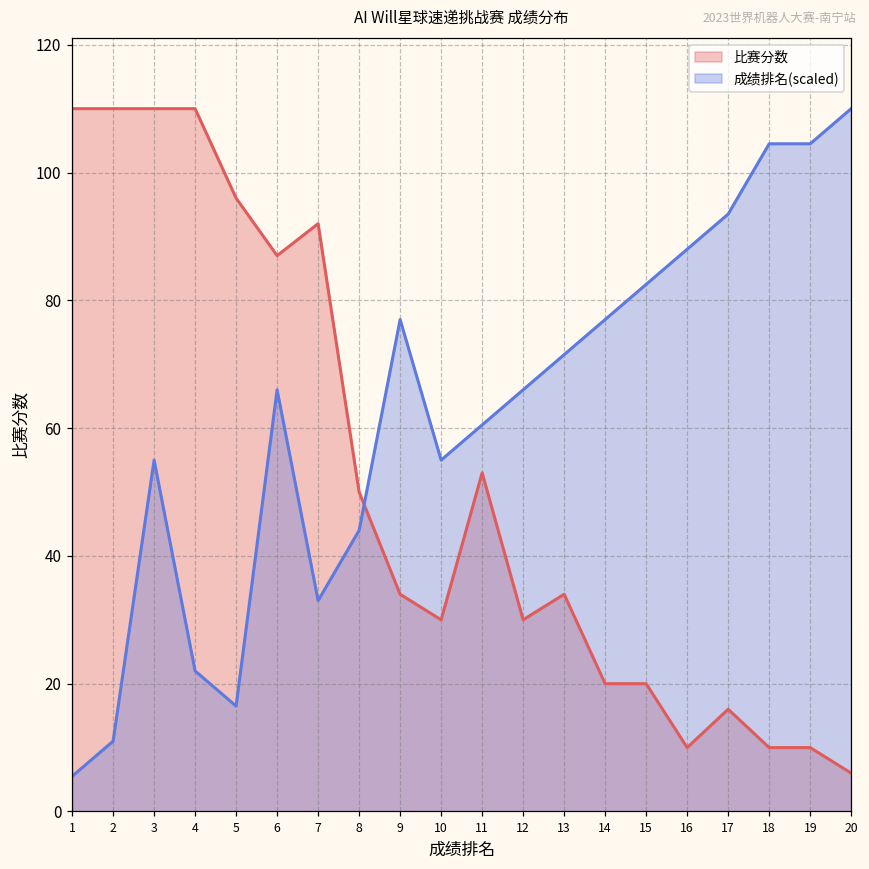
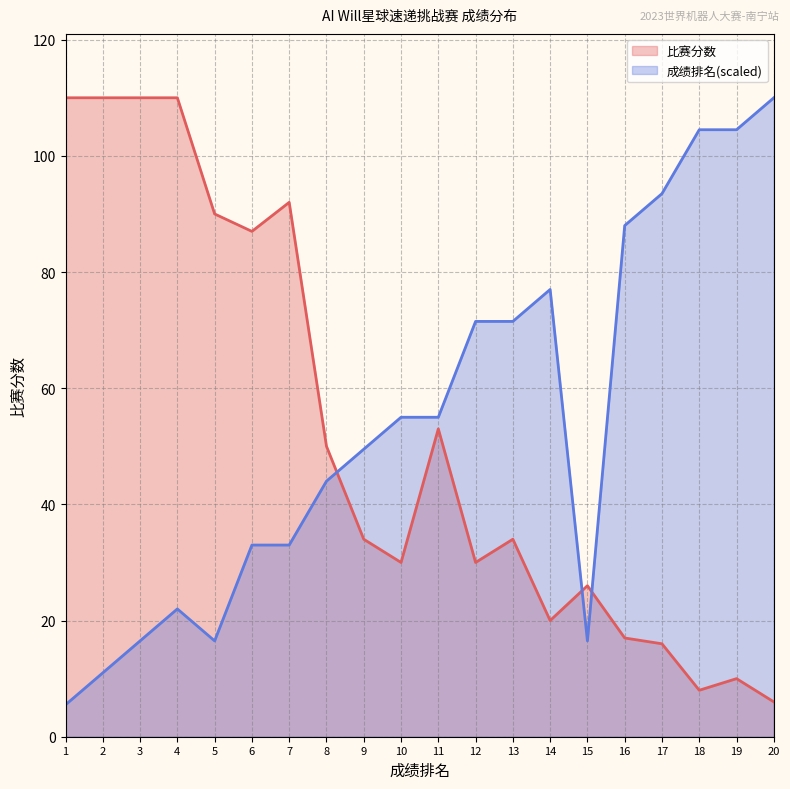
成绩排名(scaled), 3: 55 -> 17
比赛分数, 5: 96 -> 90
成绩排名(scaled), 6: 66 -> 33
成绩排名(scaled), 9: 77 -> 50
成绩排名(scaled), 11: 61 -> 55
成绩排名(scaled), 12: 66 -> 72
比赛分数, 15: 20 -> 26
成绩排名(scaled), 15: 83 -> 17
比赛分数, 16: 10 -> 17
比赛分数, 18: 10 -> 8
